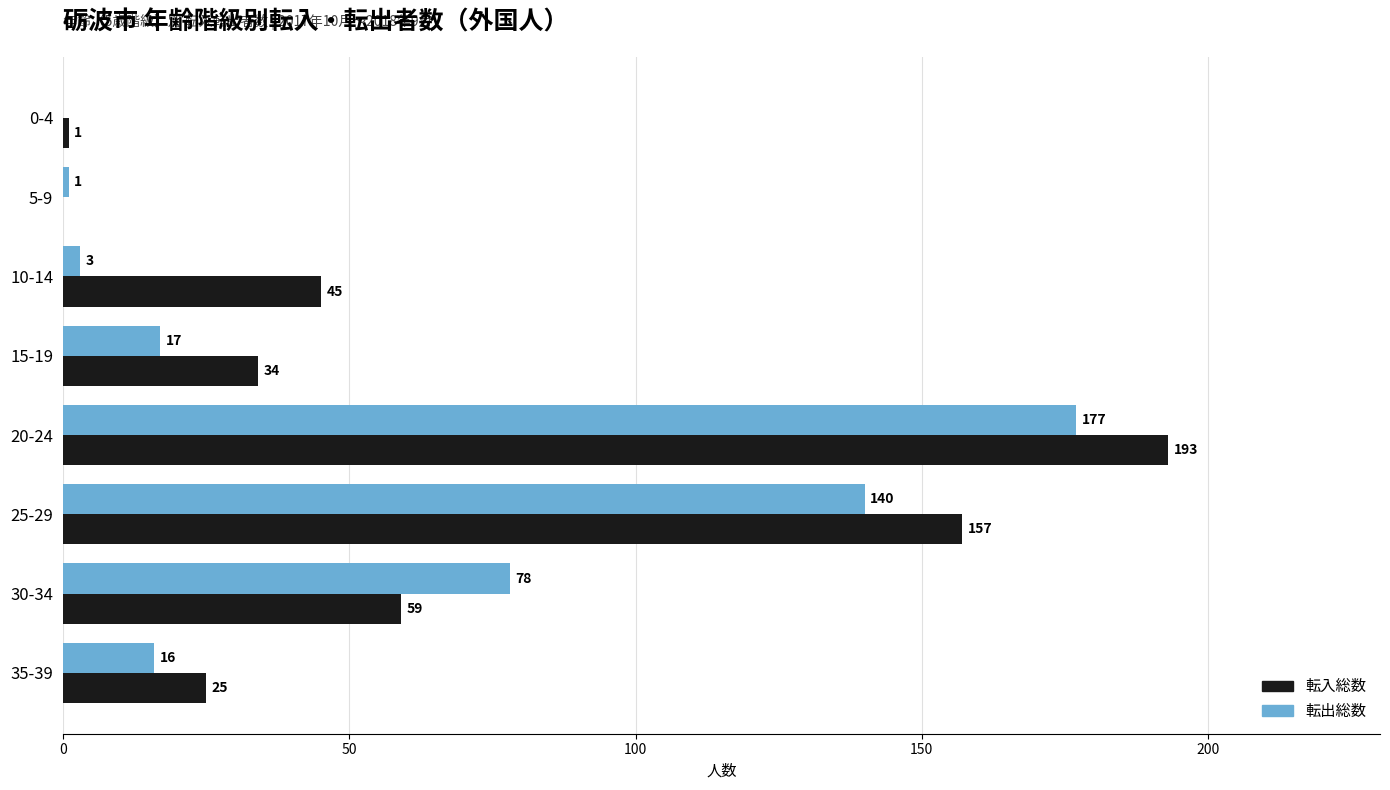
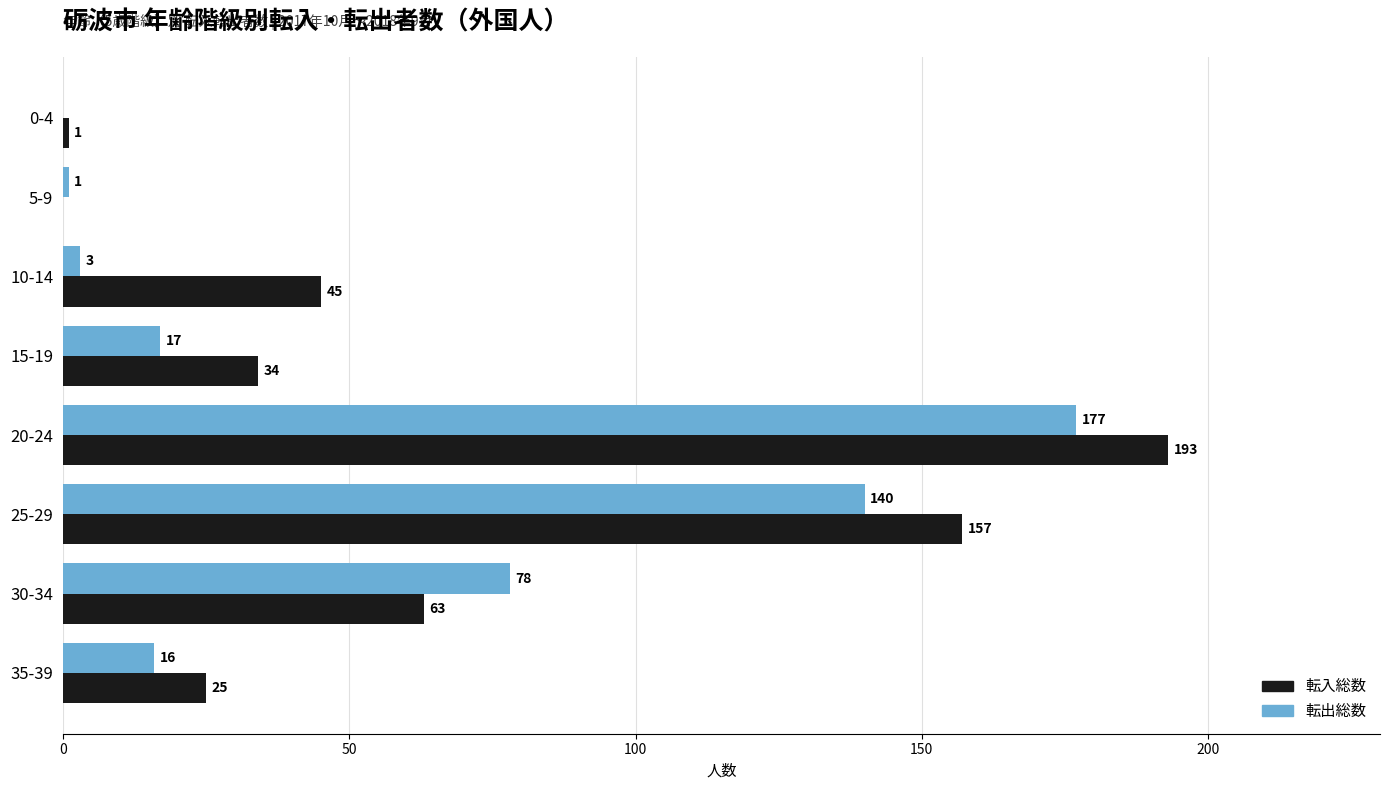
転入総数, 30-34: 59 -> 63
